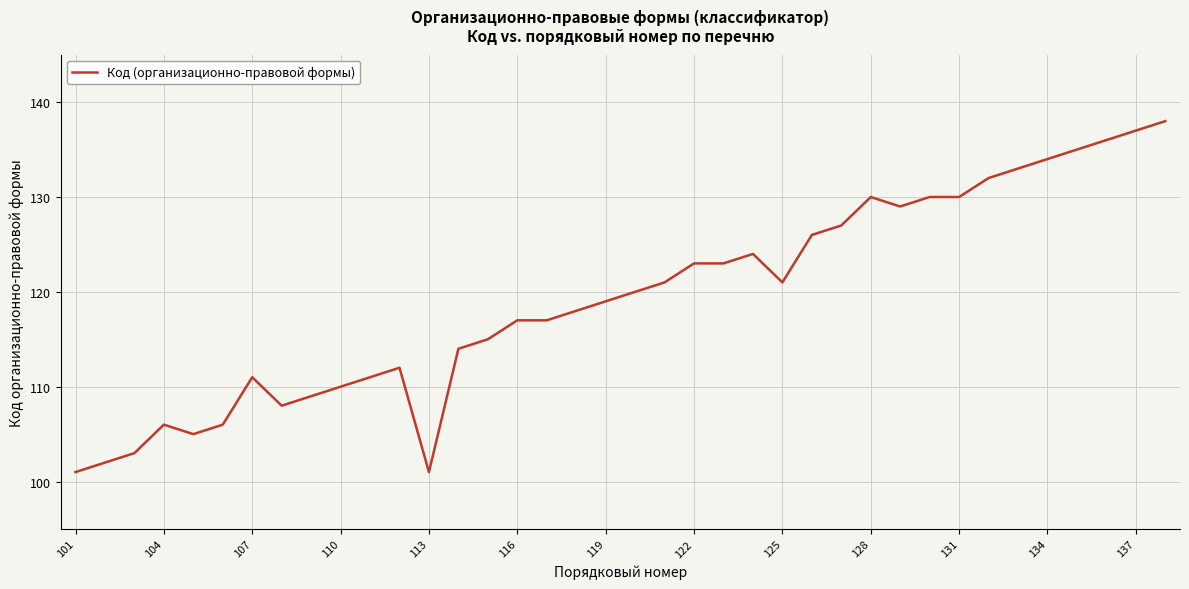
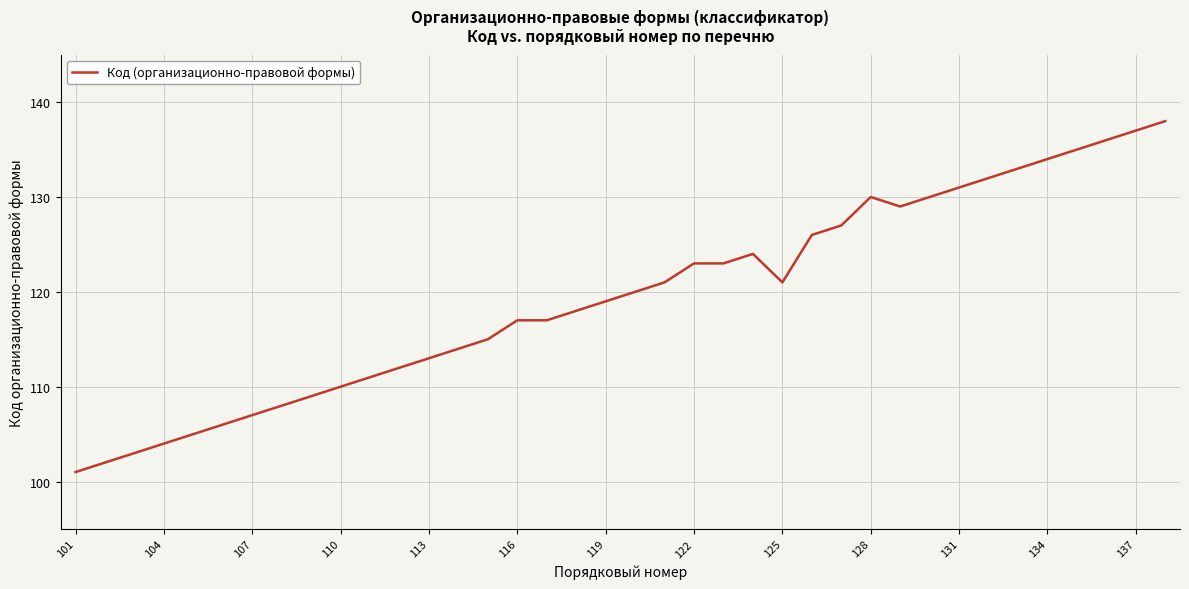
104: 106 -> 104
107: 111 -> 107
113: 101 -> 113
131: 130 -> 131
